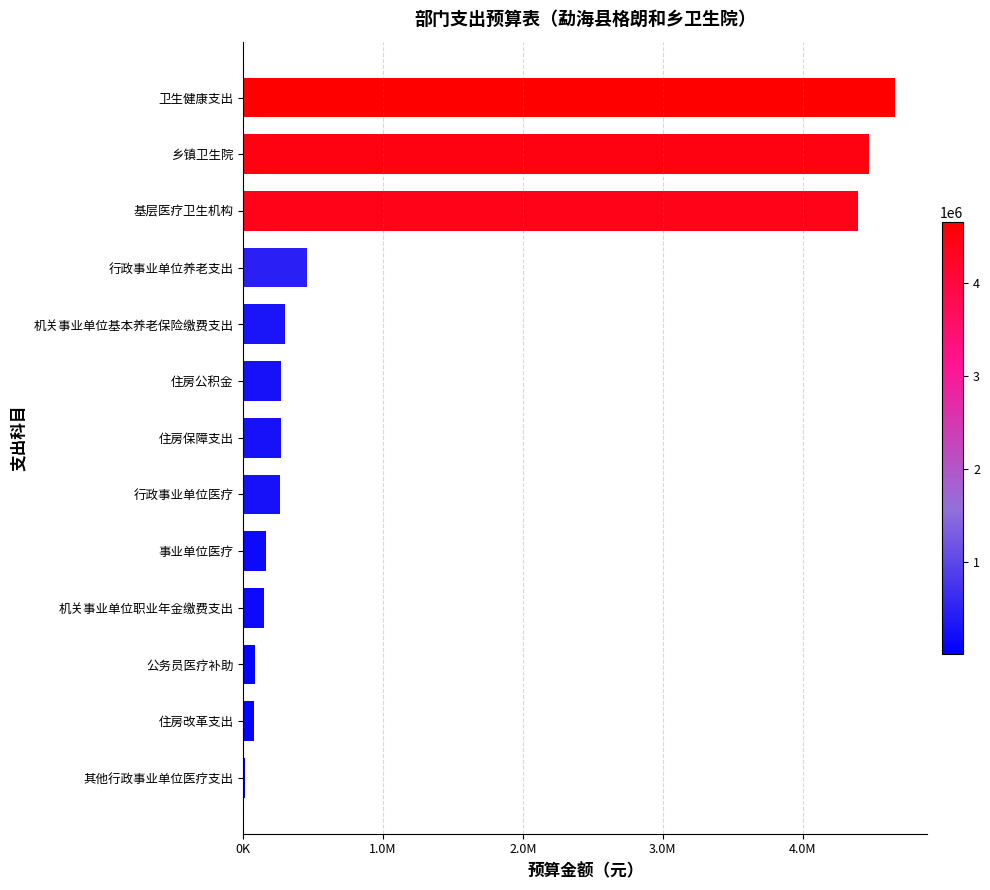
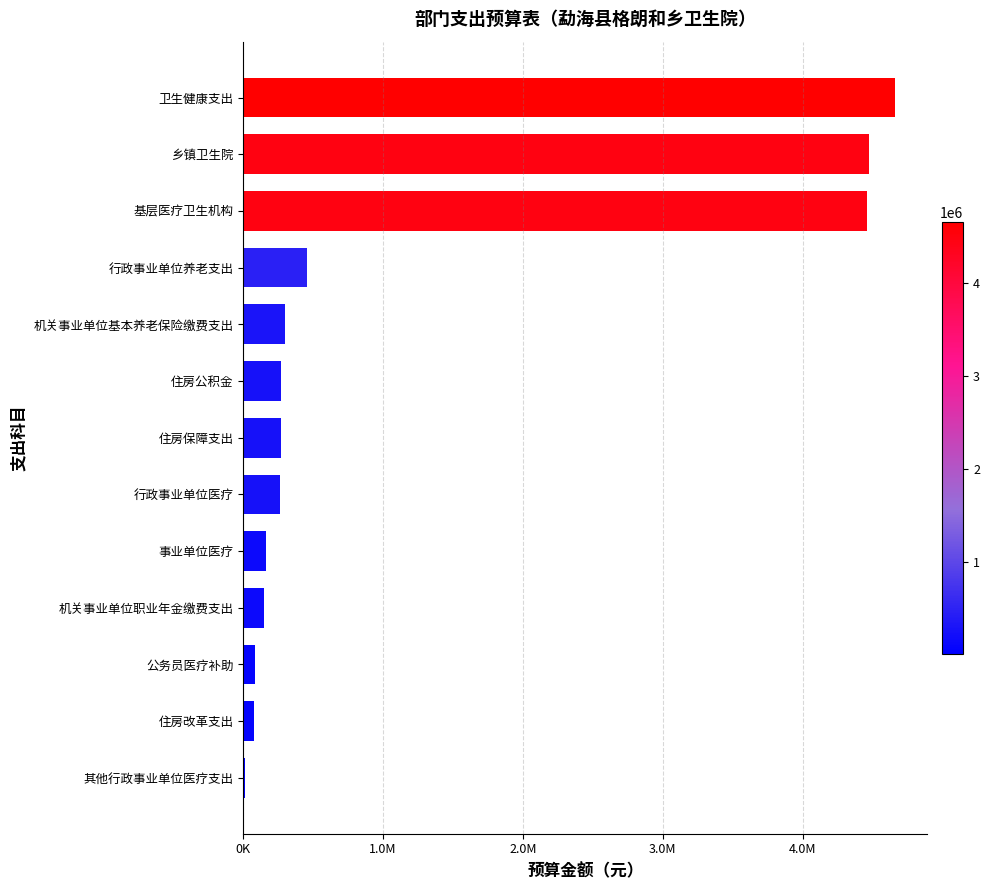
基层医疗卫生机构: 4400000 -> 4460000
